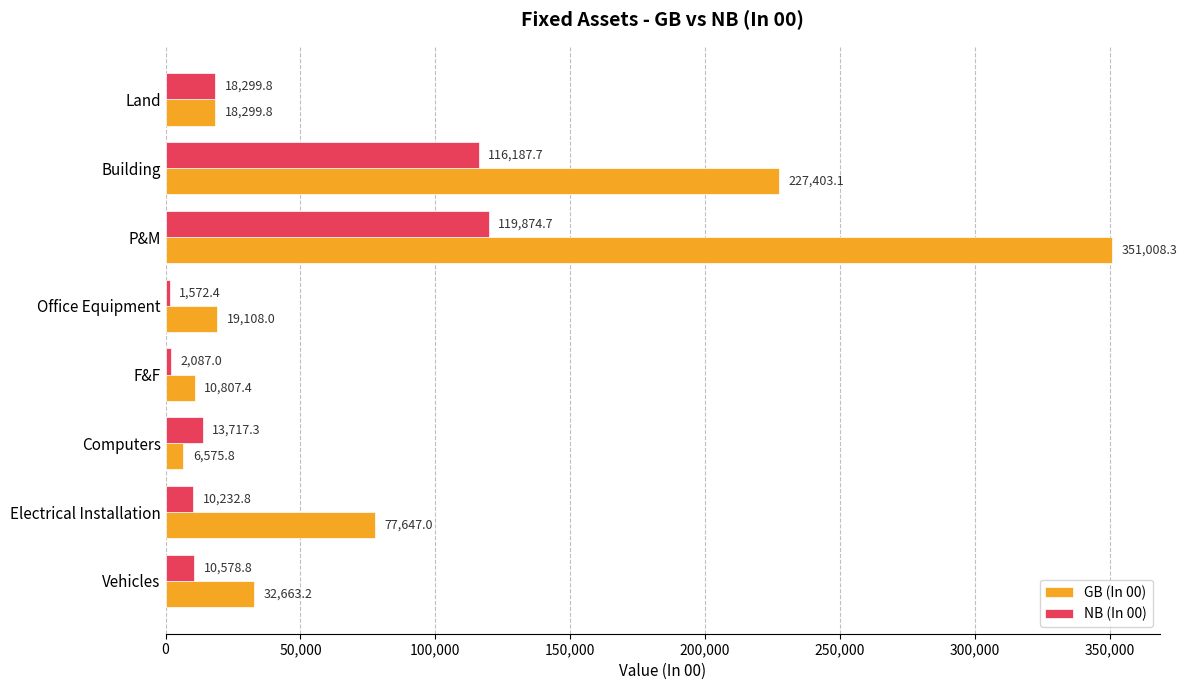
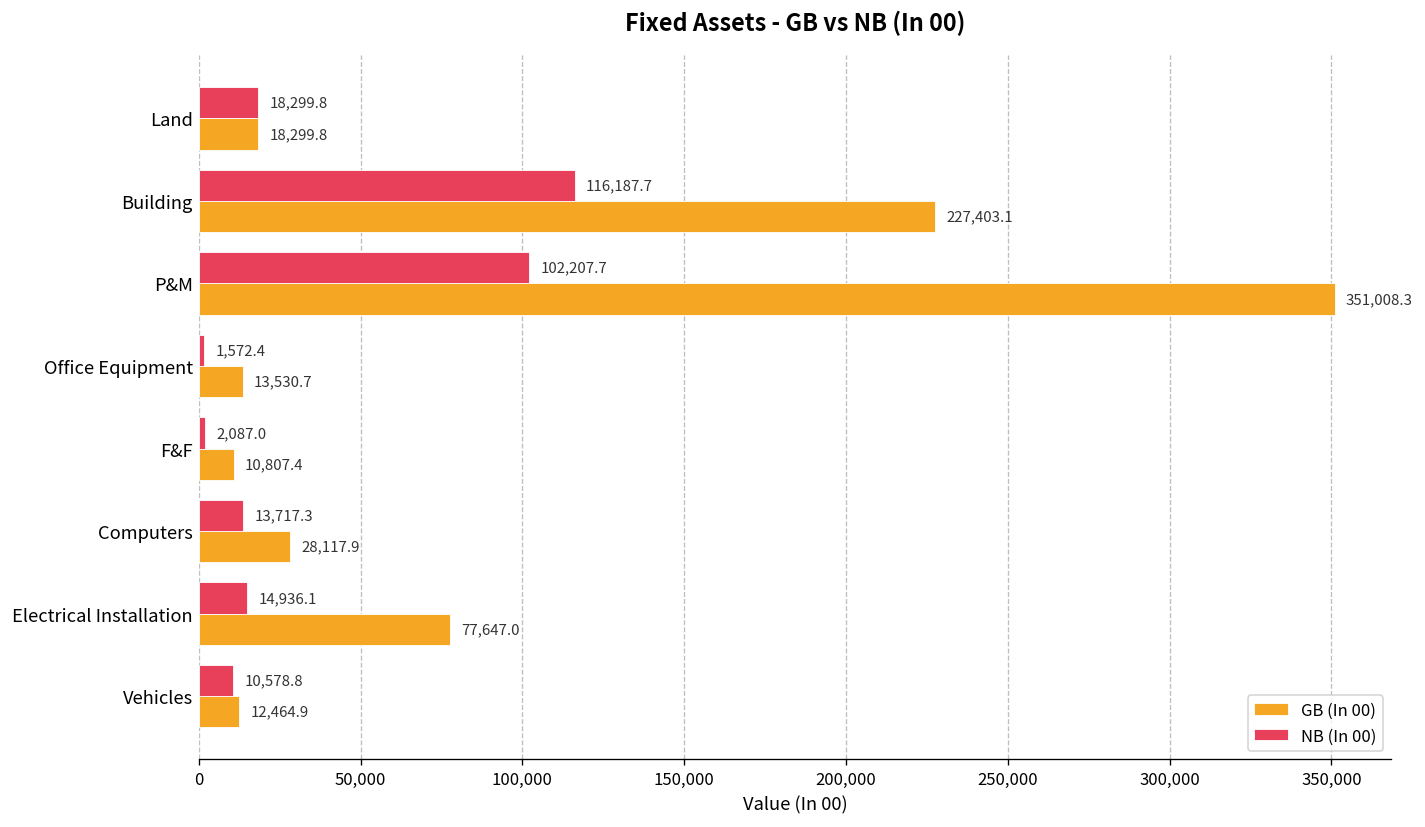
NB (In 00), P&M: 119,874.7 -> 102,207.7
GB (In 00), Office Equipment: 19,108.0 -> 13,530.7
GB (In 00), Computers: 6,575.8 -> 28,117.9
NB (In 00), Electrical Installation: 10,232.8 -> 14,936.1
GB (In 00), Vehicles: 32,663.2 -> 12,464.9
